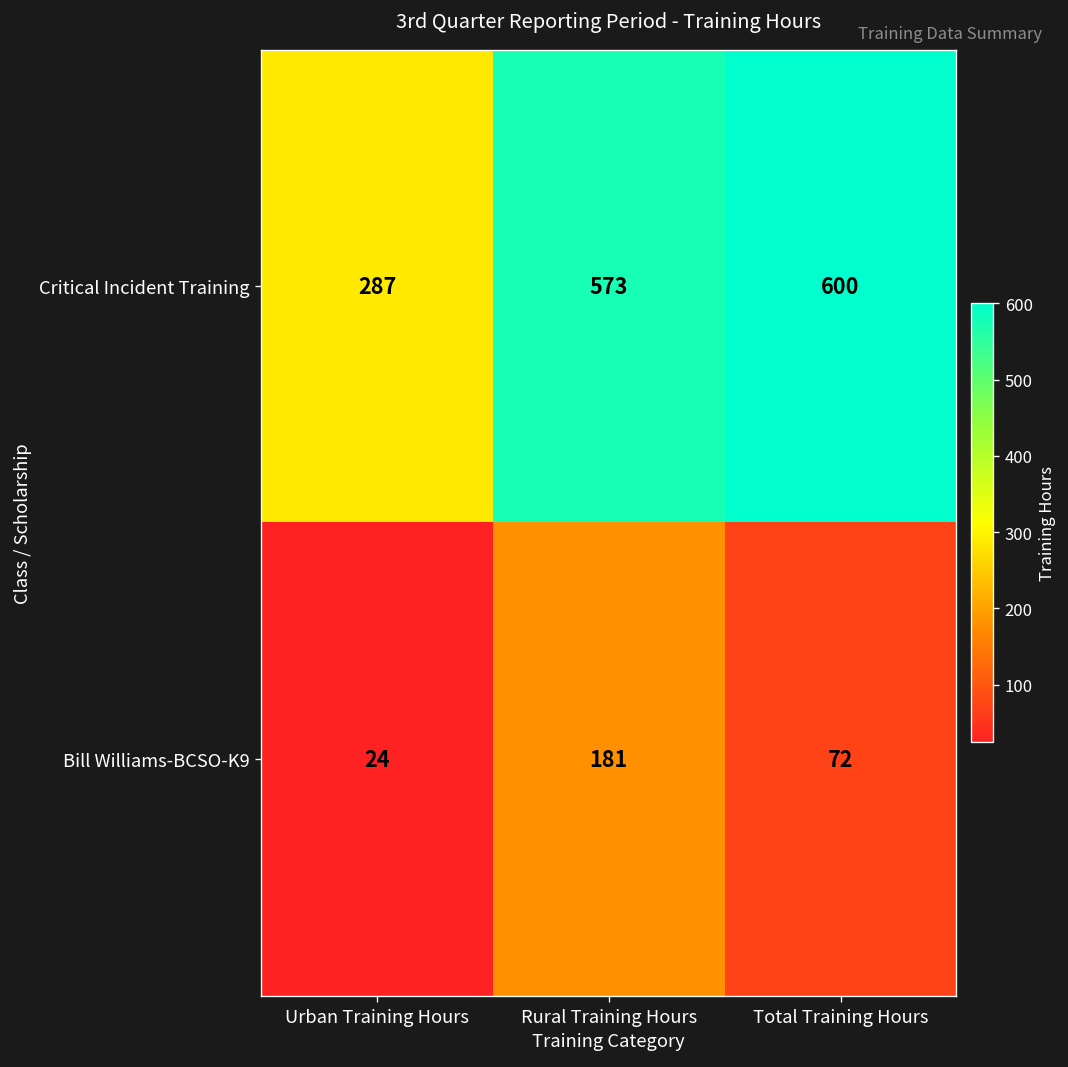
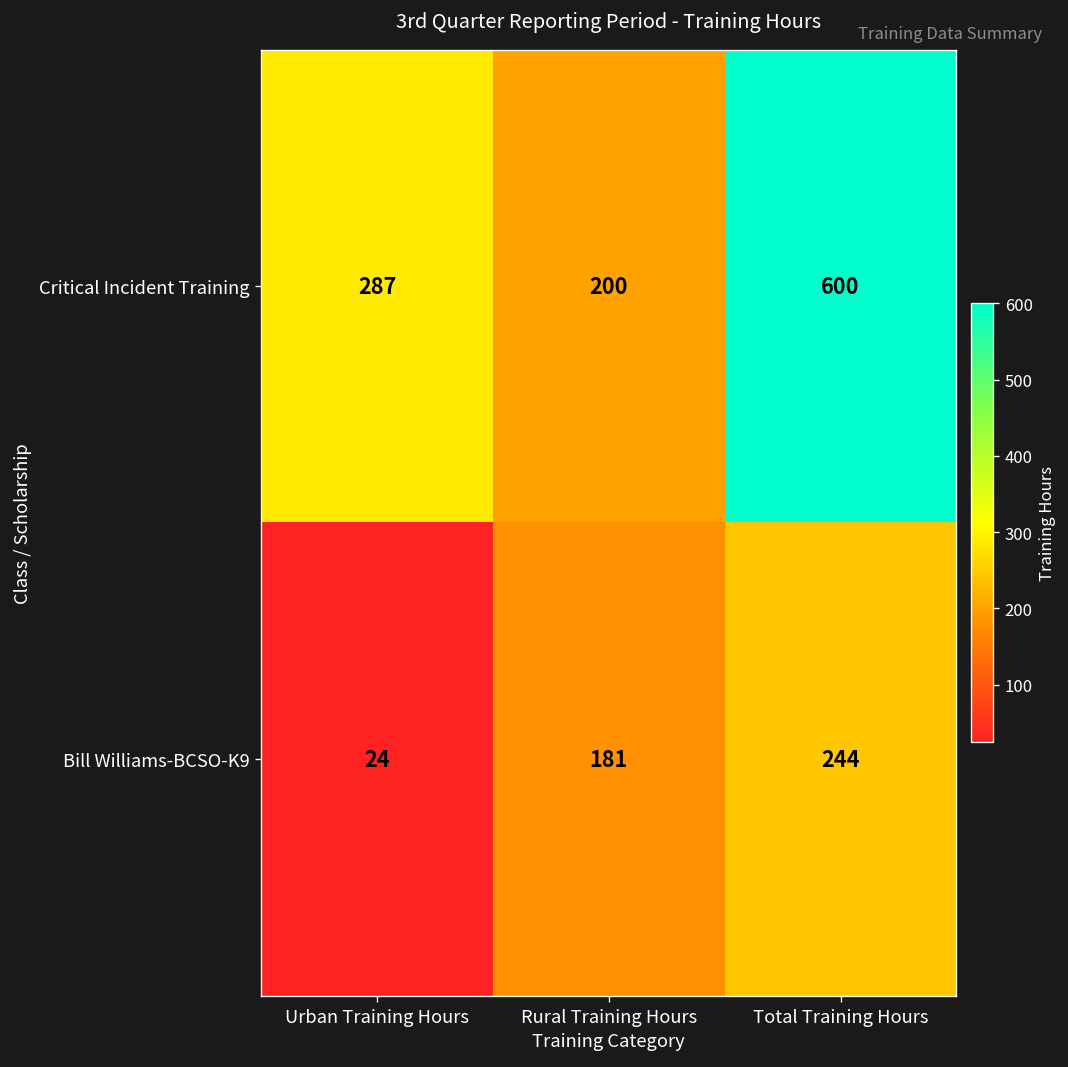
Critical Incident Training, Rural Training Hours: 573 -> 200
Bill Williams-BCSO-K9, Total Training Hours: 72 -> 244
